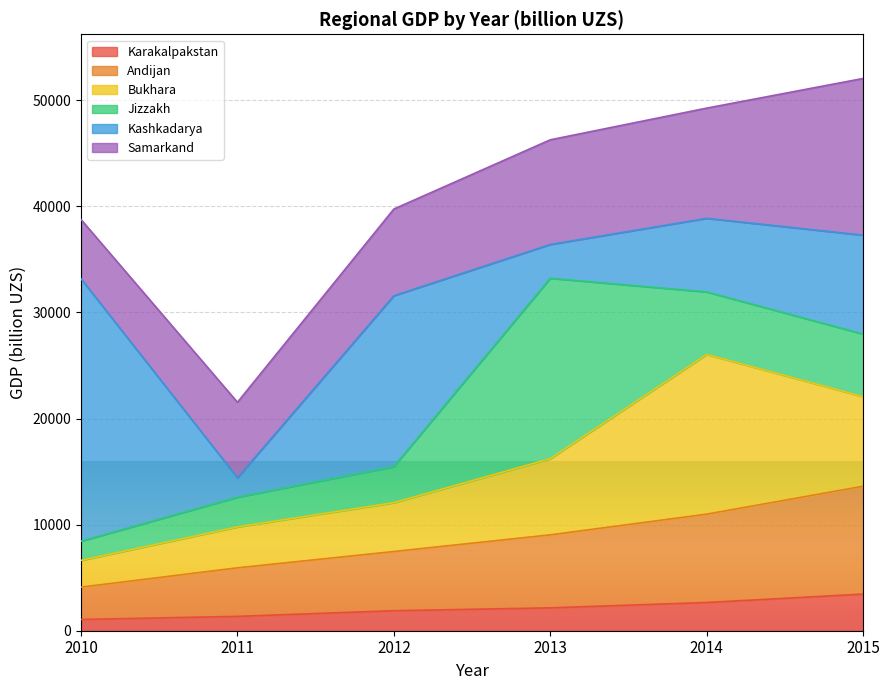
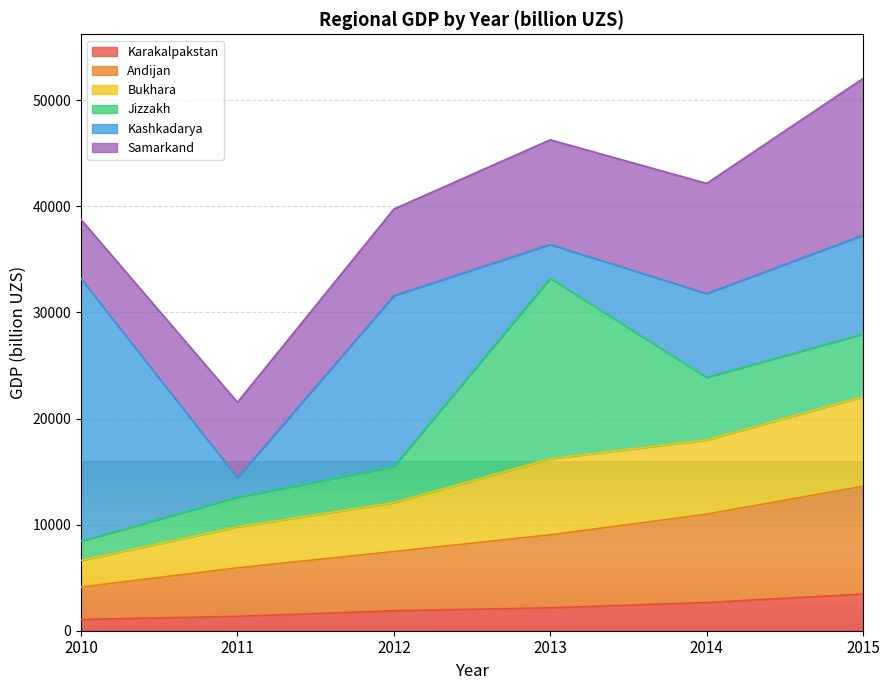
Bukhara, 2014: 15000 -> 7000
Kashkadarya, 2014: 6900 -> 7900
